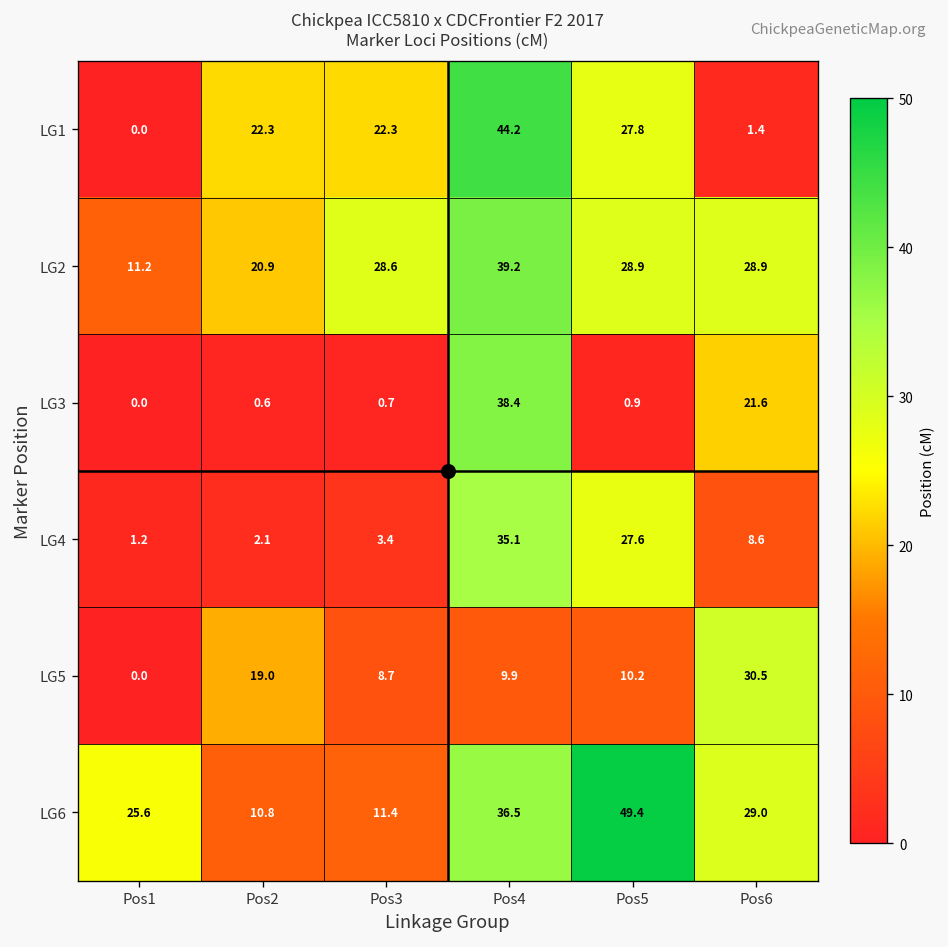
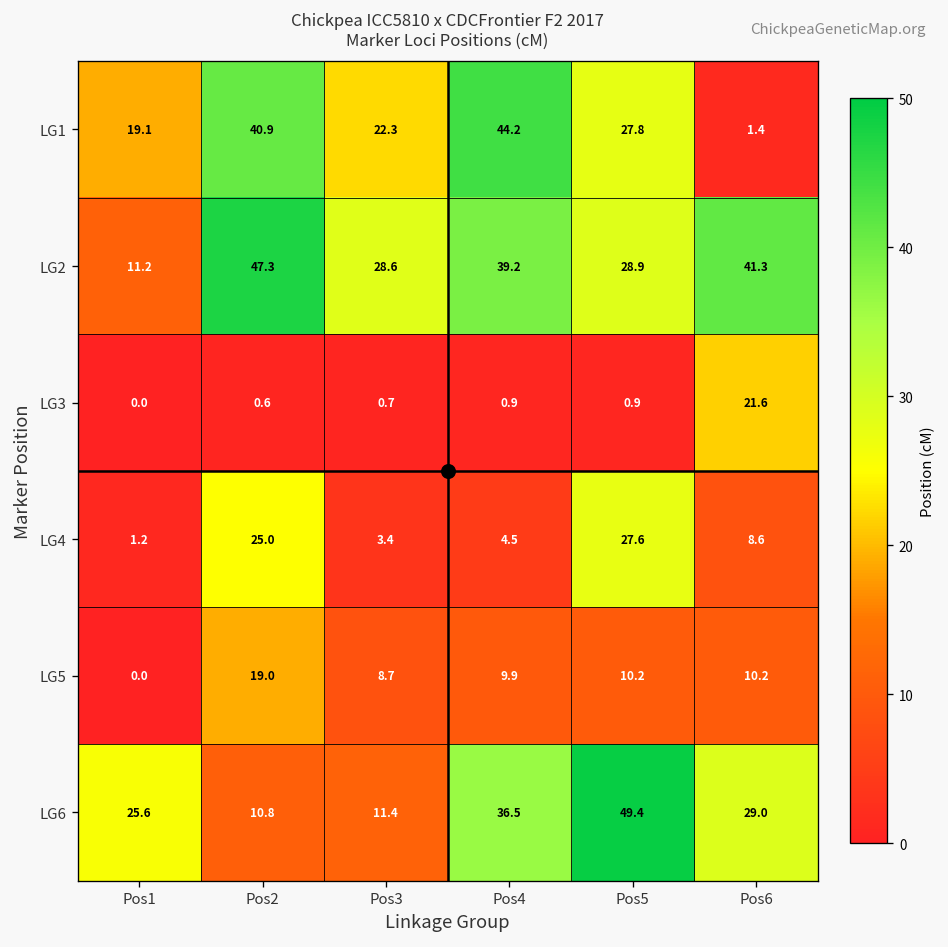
LG1, Pos1: 0.0 -> 19.1
LG1, Pos2: 22.3 -> 40.9
LG2, Pos2: 20.9 -> 47.3
LG2, Pos6: 28.9 -> 41.3
LG3, Pos4: 38.4 -> 0.9
LG4, Pos2: 2.1 -> 25.0
LG4, Pos4: 35.1 -> 4.5
LG5, Pos6: 30.5 -> 10.2
